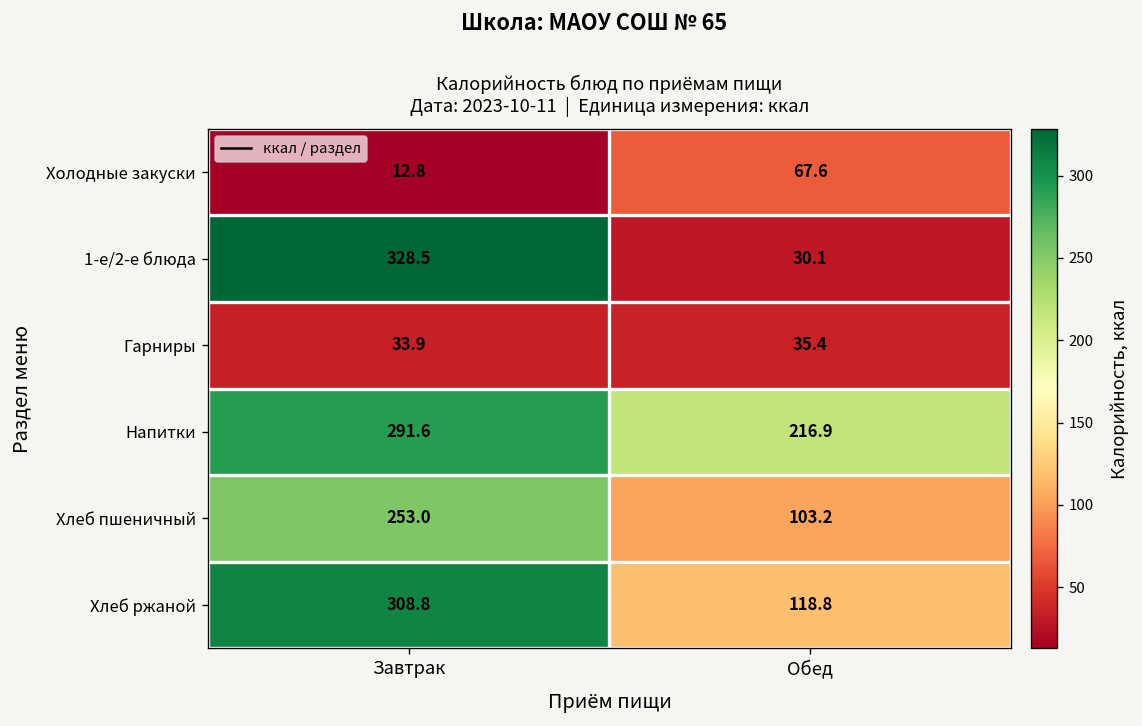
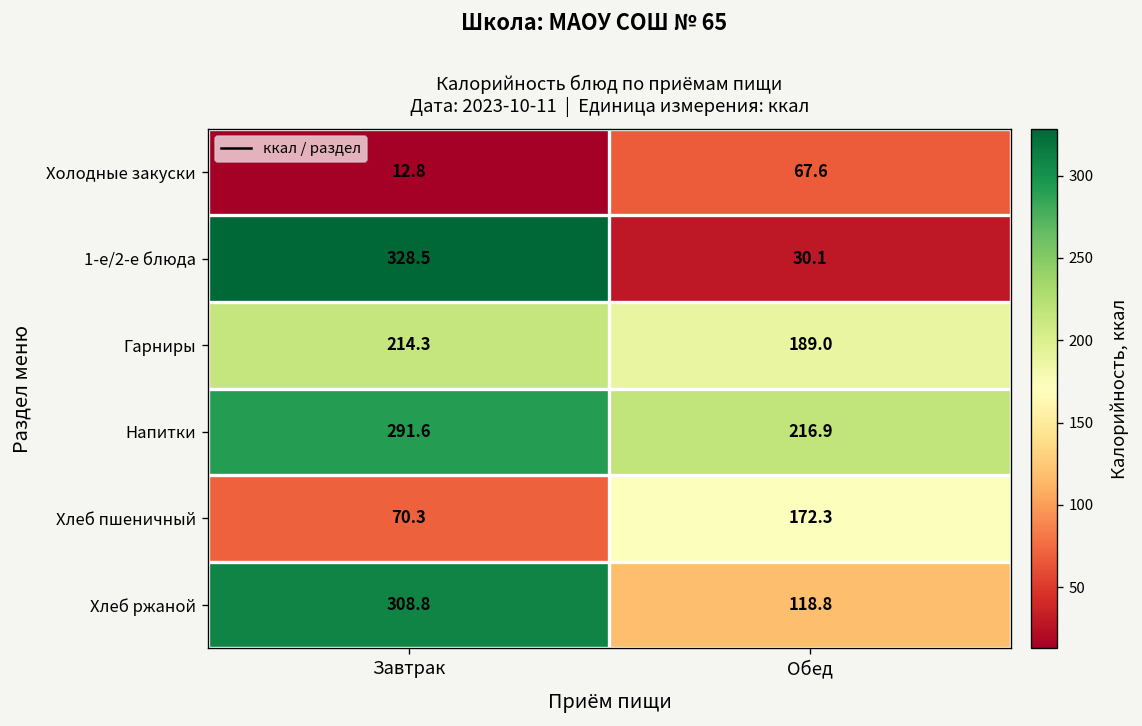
Гарниры, Завтрак: 33.9 -> 214.3
Гарниры, Обед: 35.4 -> 189.0
Хлеб пшеничный, Завтрак: 253.0 -> 70.3
Хлеб пшеничный, Обед: 103.2 -> 172.3
